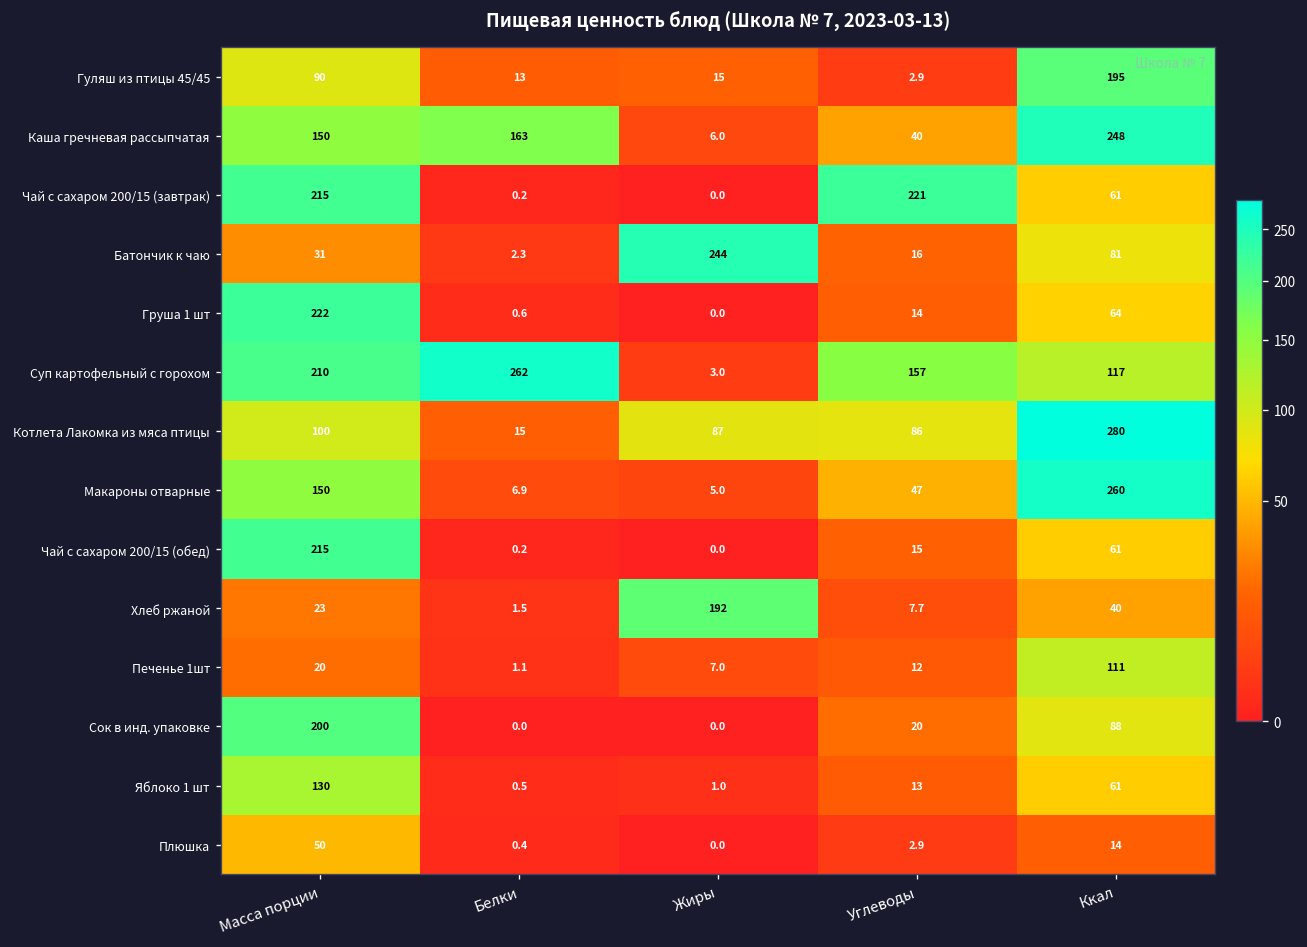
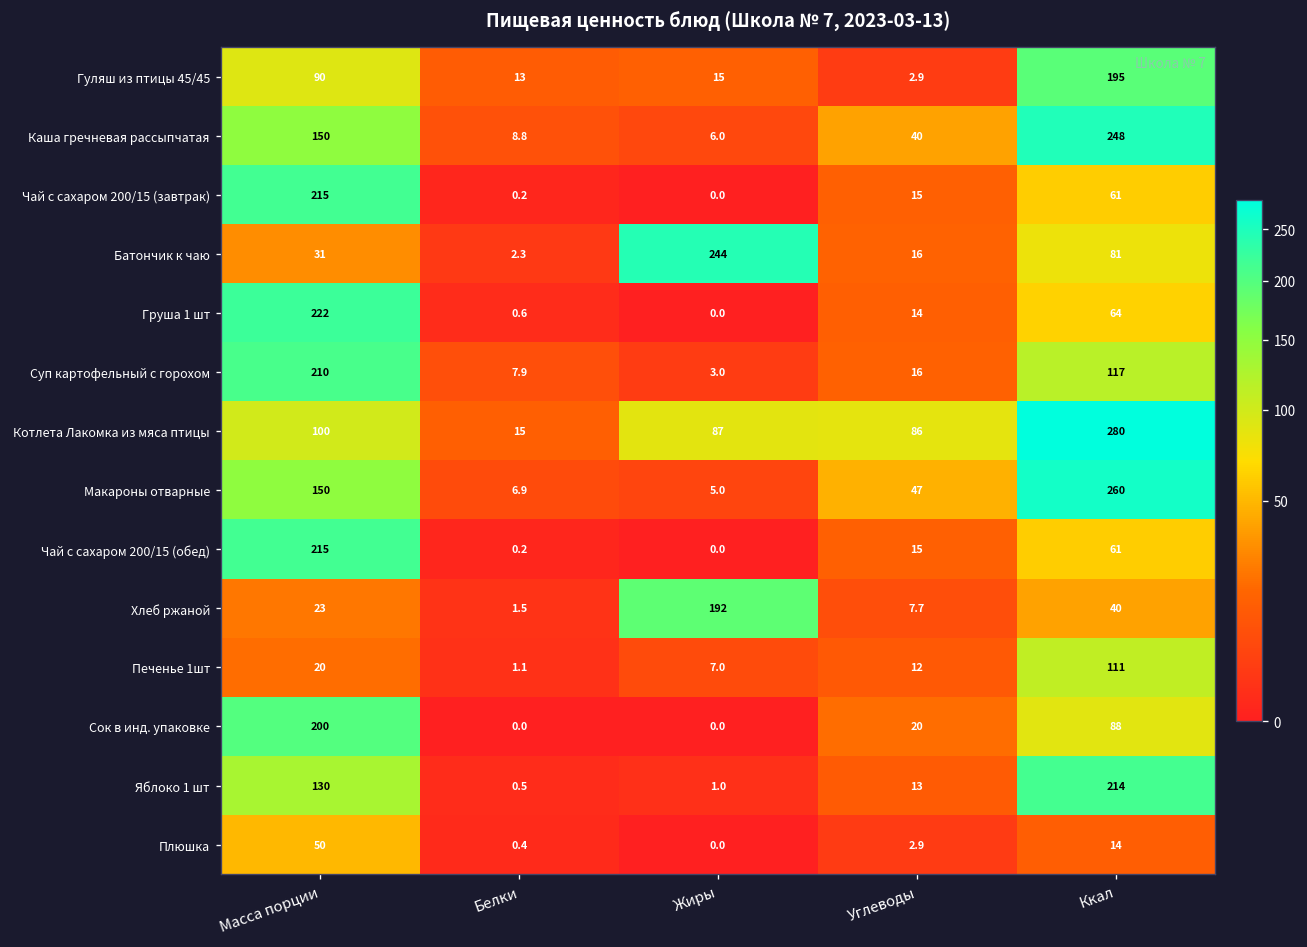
Каша гречневая рассыпчатая, Белки: 163 -> 8.8
Чай с сахаром 200/15 (завтрак), Углеводы: 221 -> 15
Суп картофельный с горохом, Белки: 262 -> 7.9
Суп картофельный с горохом, Углеводы: 157 -> 16
Яблоко 1 шт, Ккал: 61 -> 214
